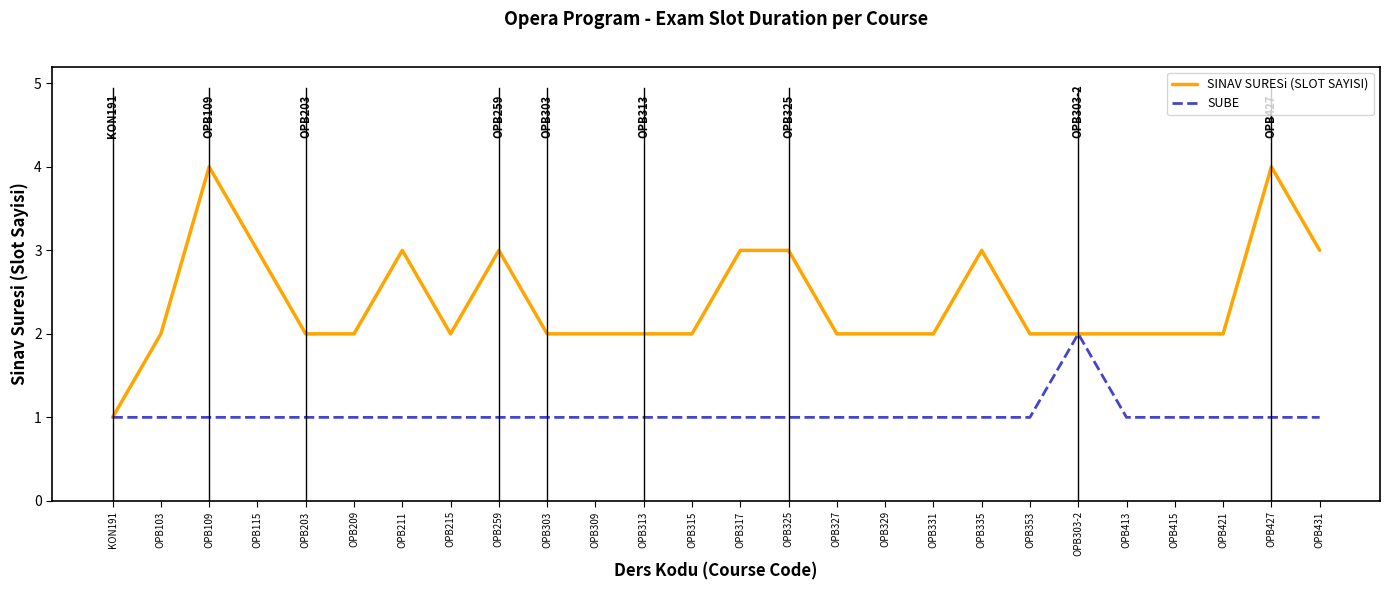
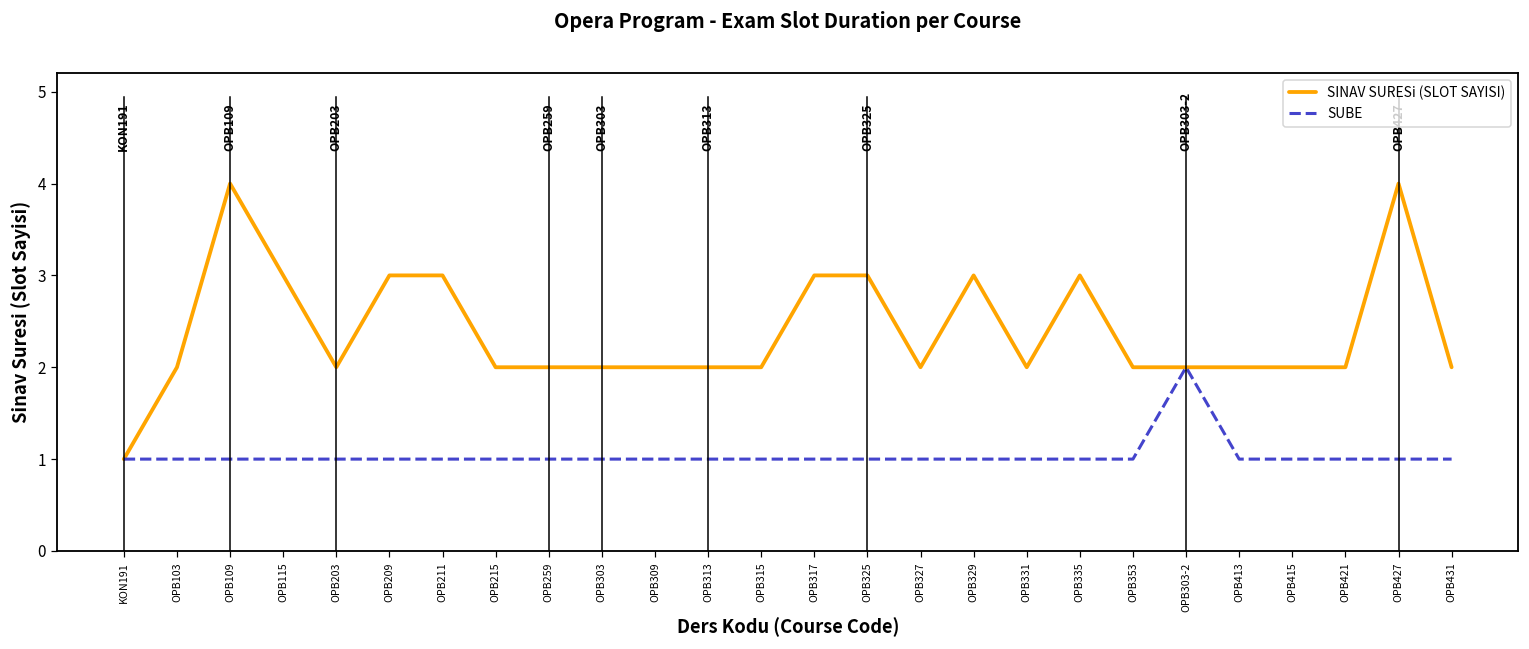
SINAV SURESi (SLOT SAYISI), OPB209: 2 -> 3
SINAV SURESi (SLOT SAYISI), OPB259: 3 -> 2
SINAV SURESi (SLOT SAYISI), OPB329: 2 -> 3
SINAV SURESi (SLOT SAYISI), OPB431: 3 -> 2
